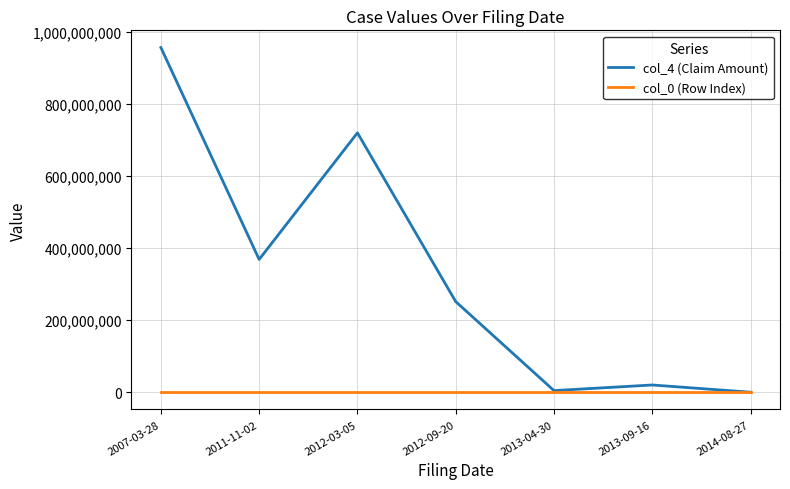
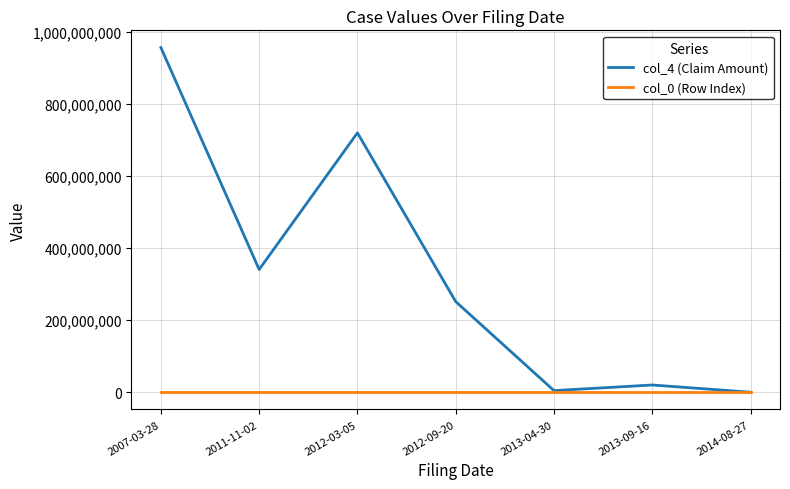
col_4 (Claim Amount), 2011-11-02: 370,000,000 -> 340,000,000
